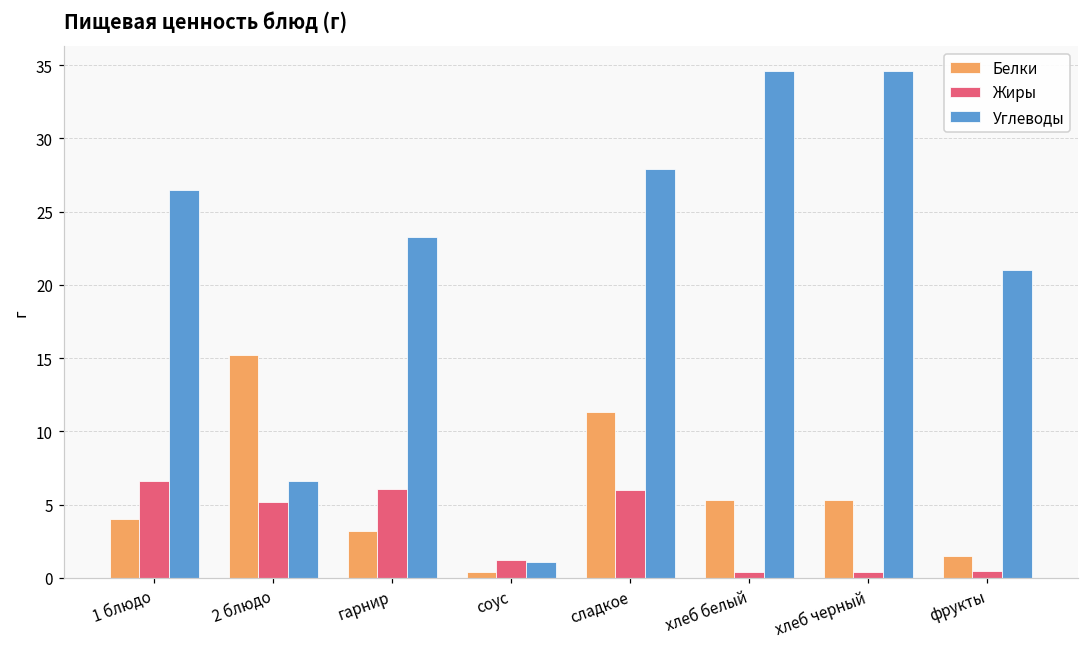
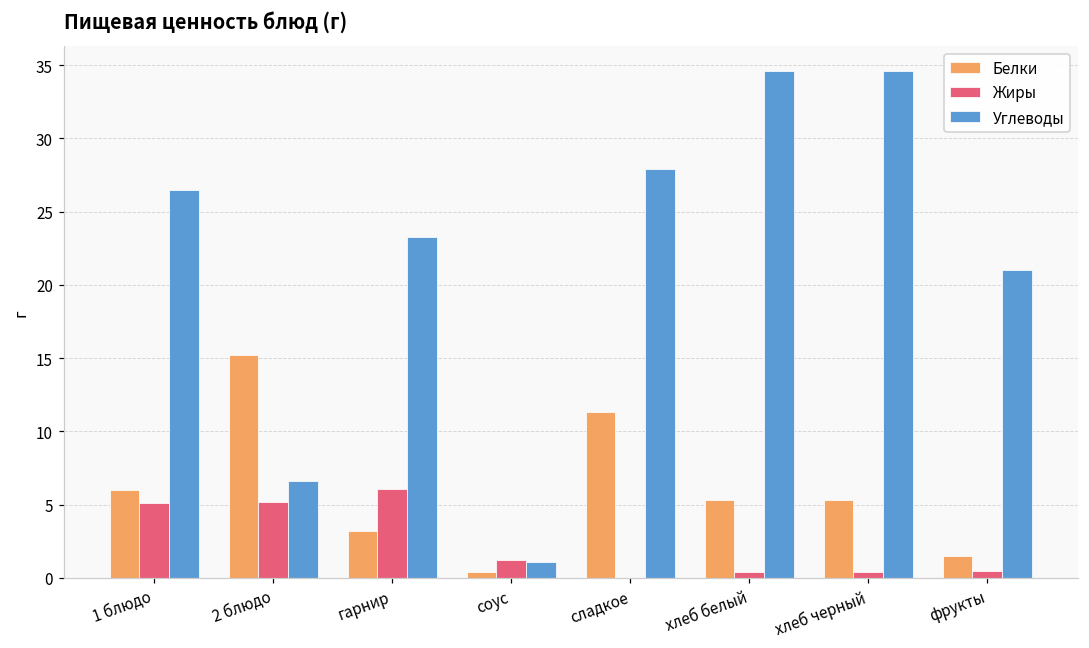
Белки, 1 блюдо: 4 -> 6
Жиры, 1 блюдо: 6.6 -> 5.1
Жиры, сладкое: 6 -> 0
